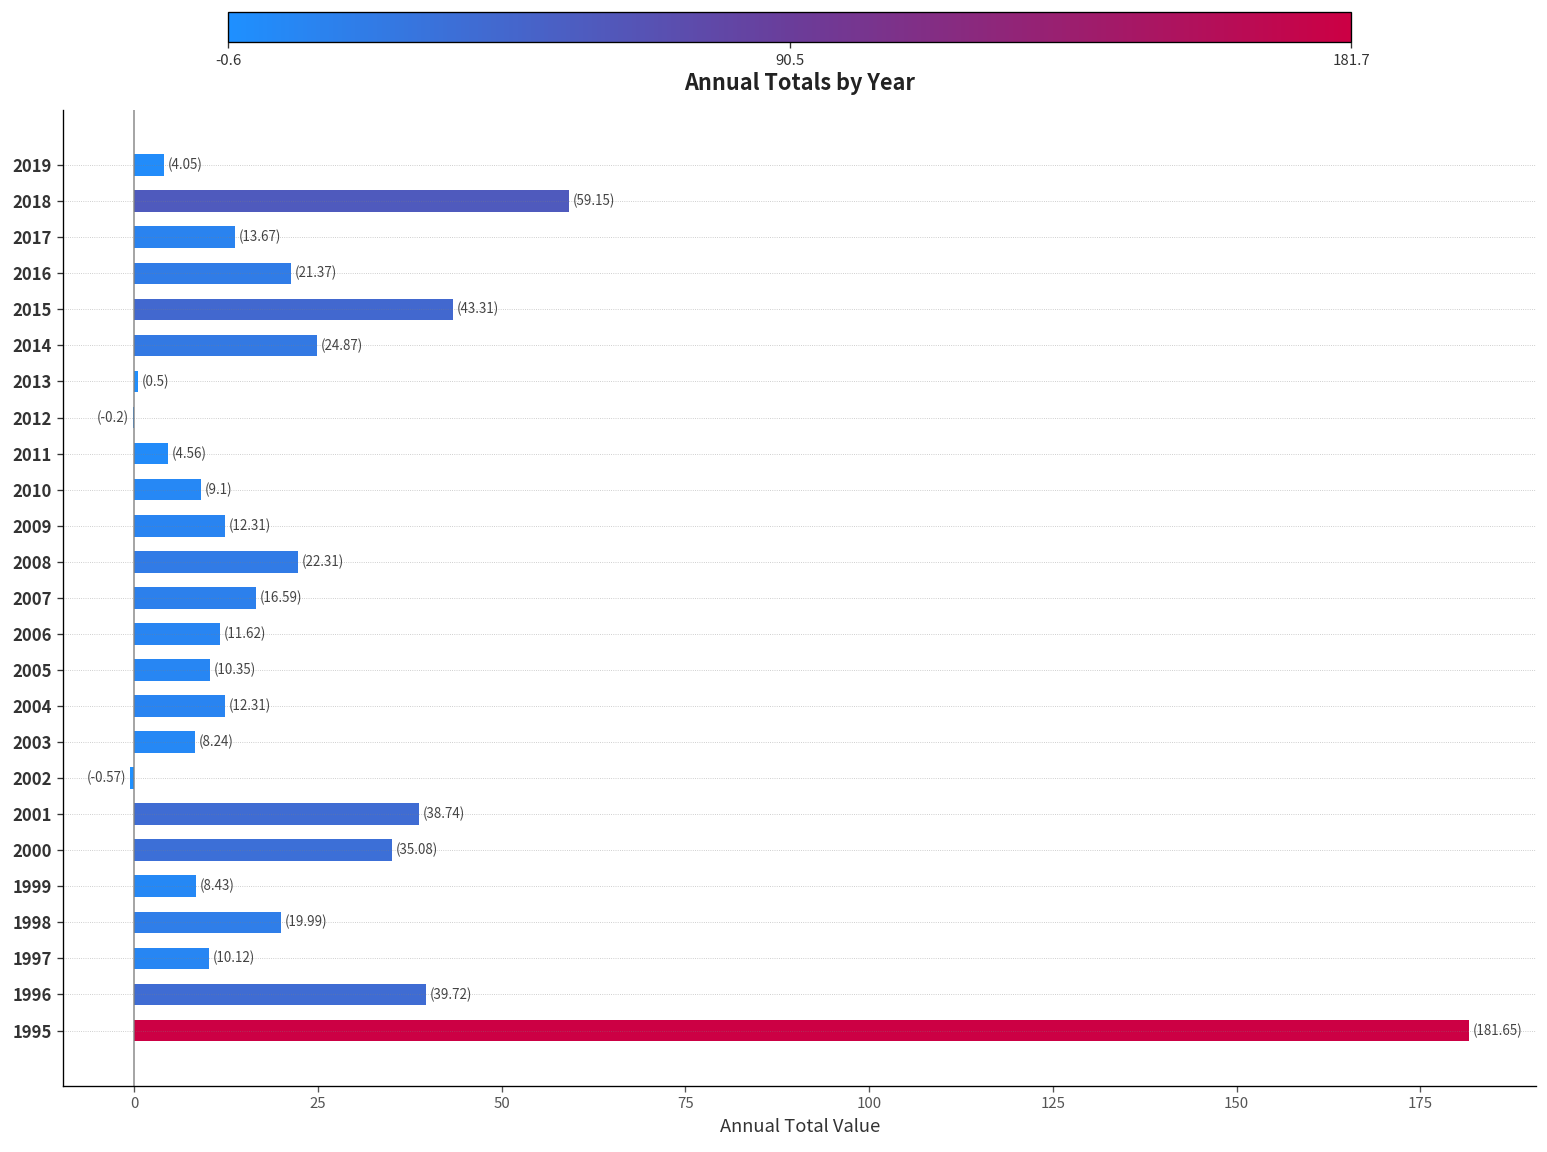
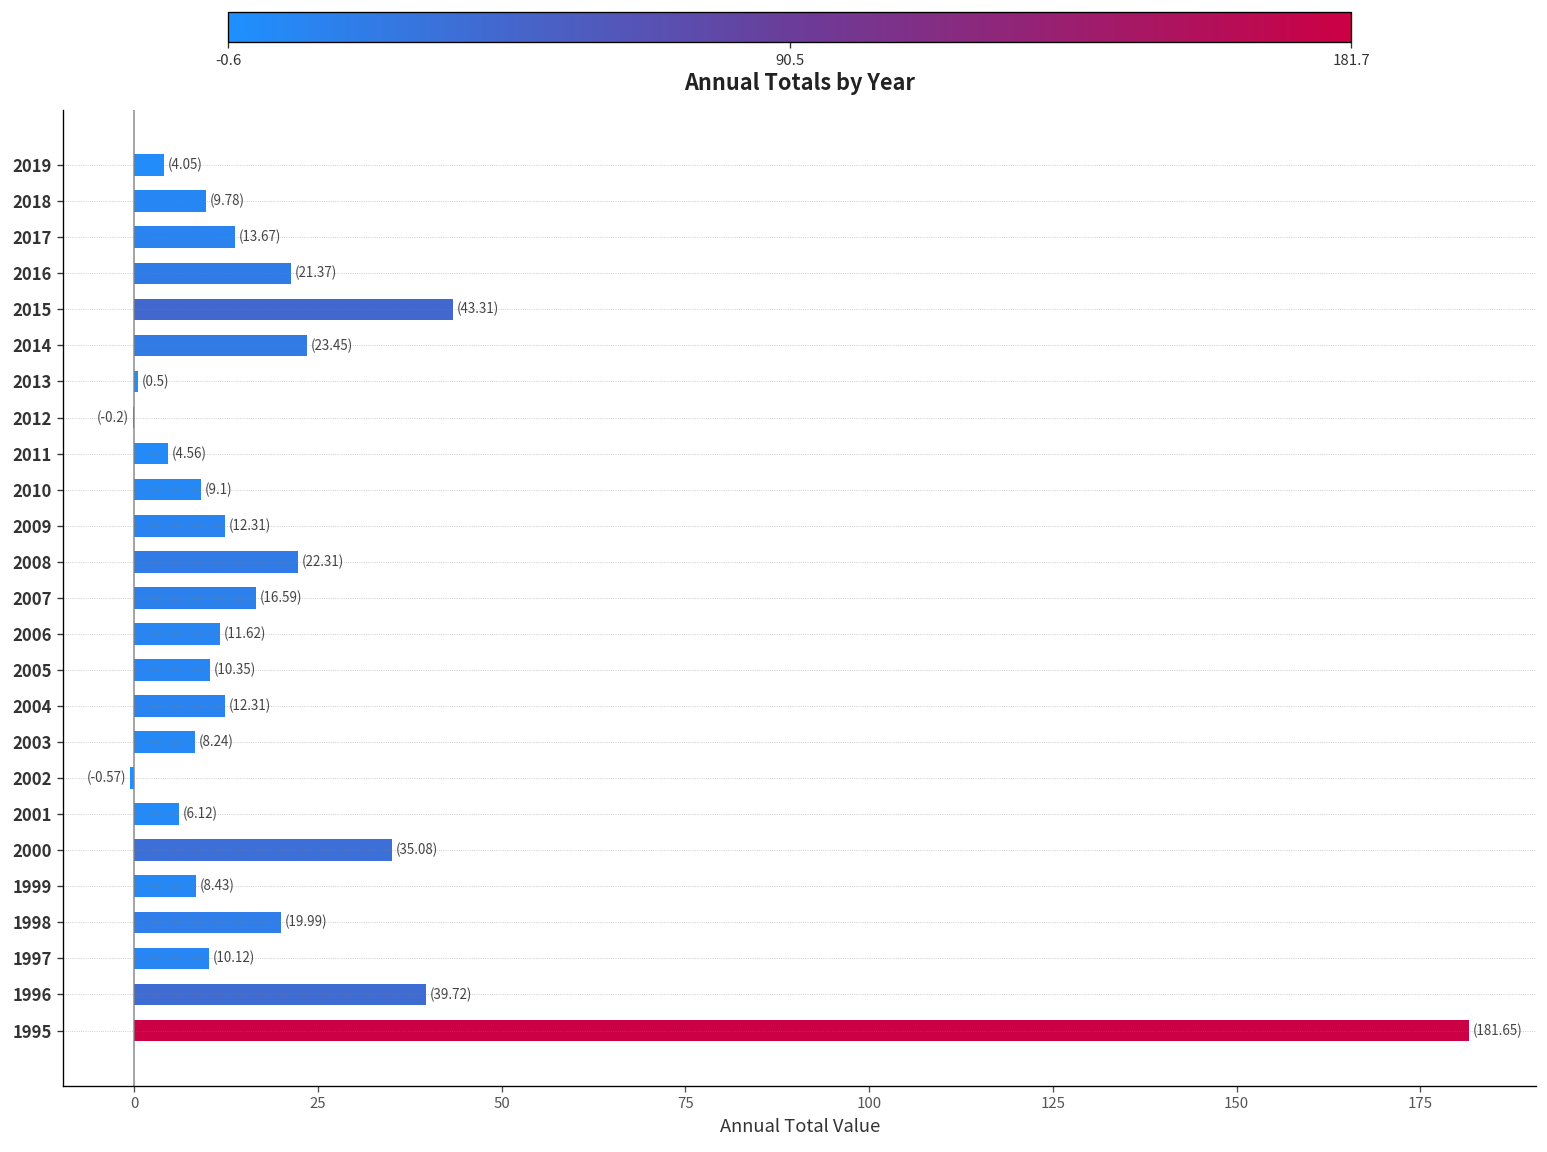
2018: (59.15) -> (9.78)
2014: (24.87) -> (23.45)
2001: (38.74) -> (6.12)
